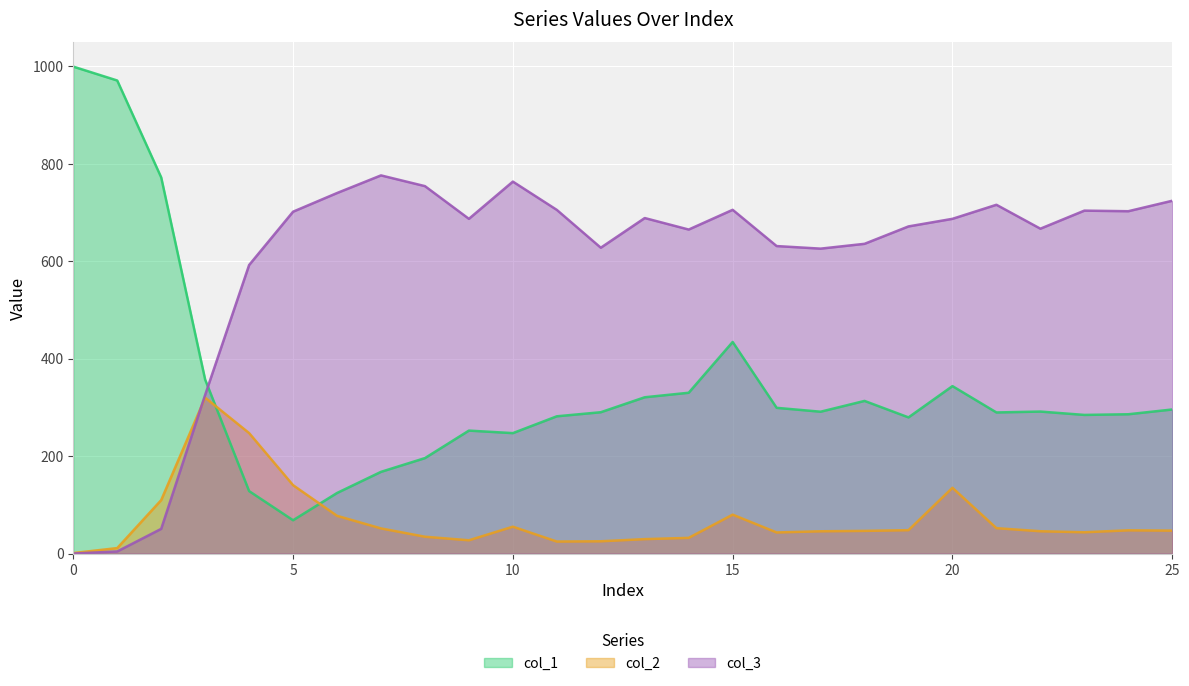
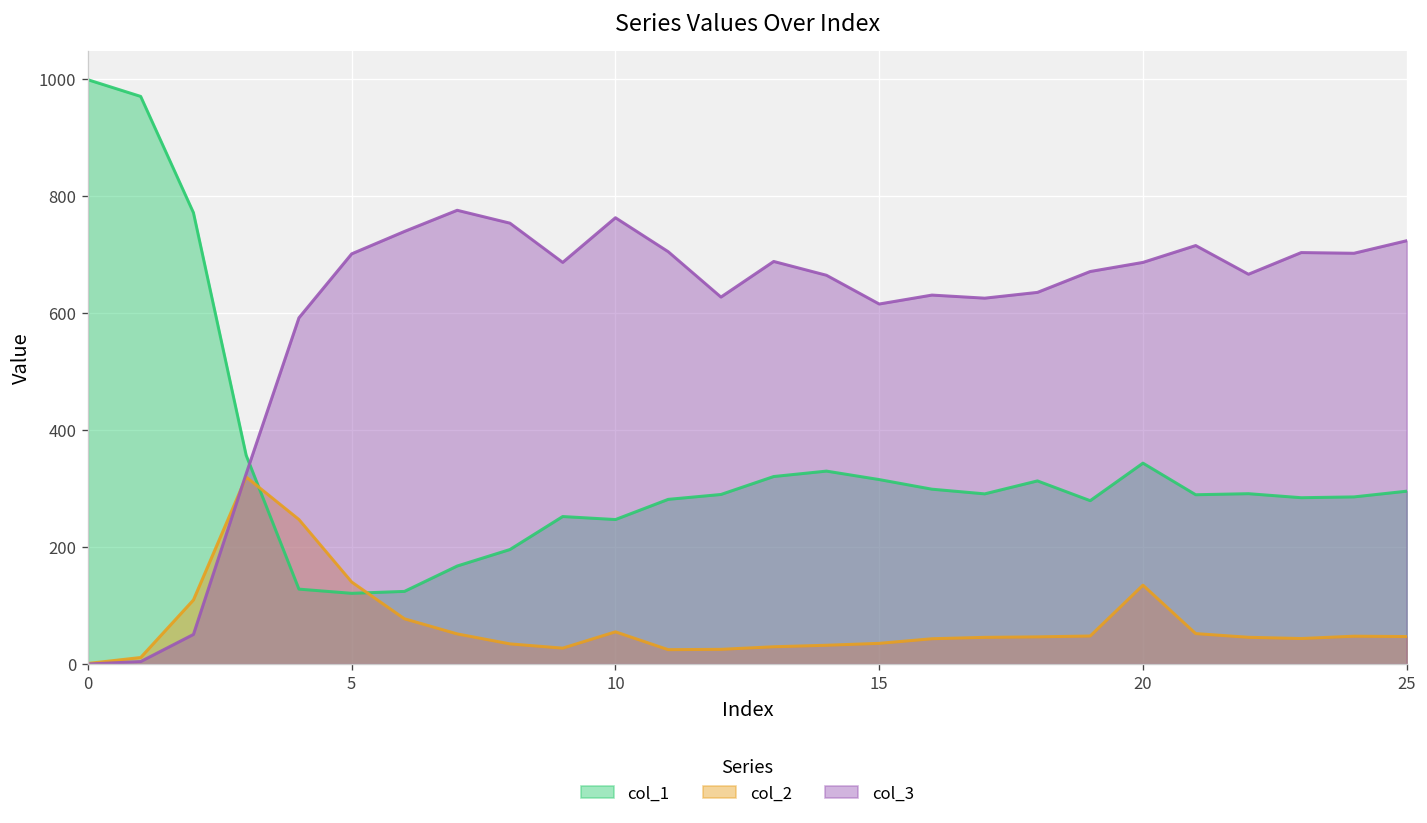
col_1, 5: 70 -> 120
col_1, 15: 430 -> 320
col_2, 15: 80 -> 40
col_3, 15: 710 -> 620
